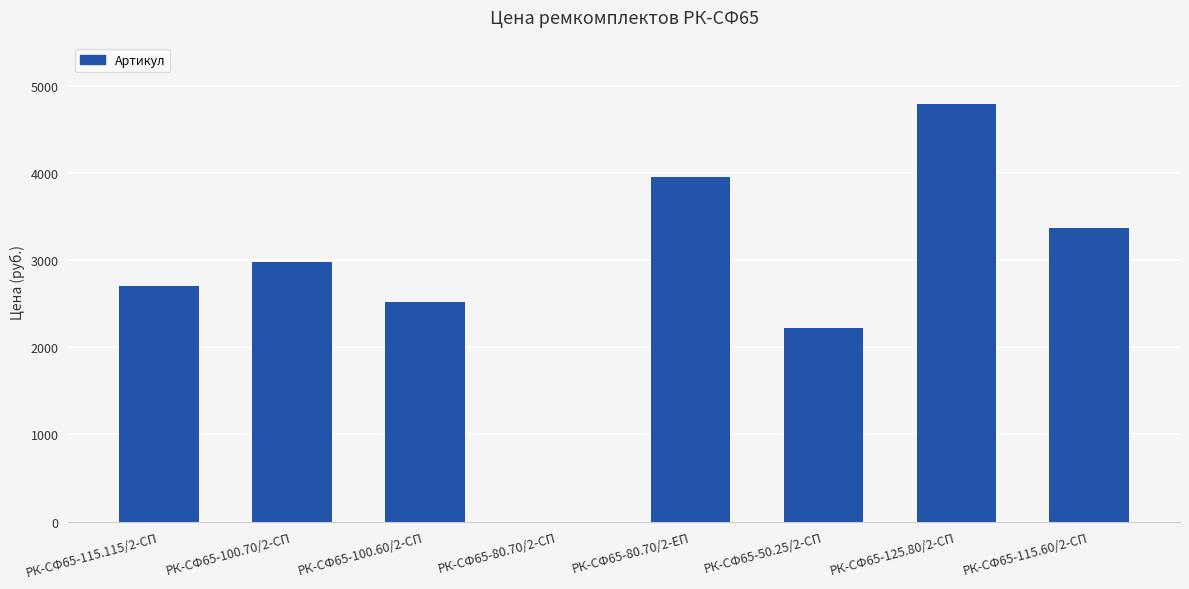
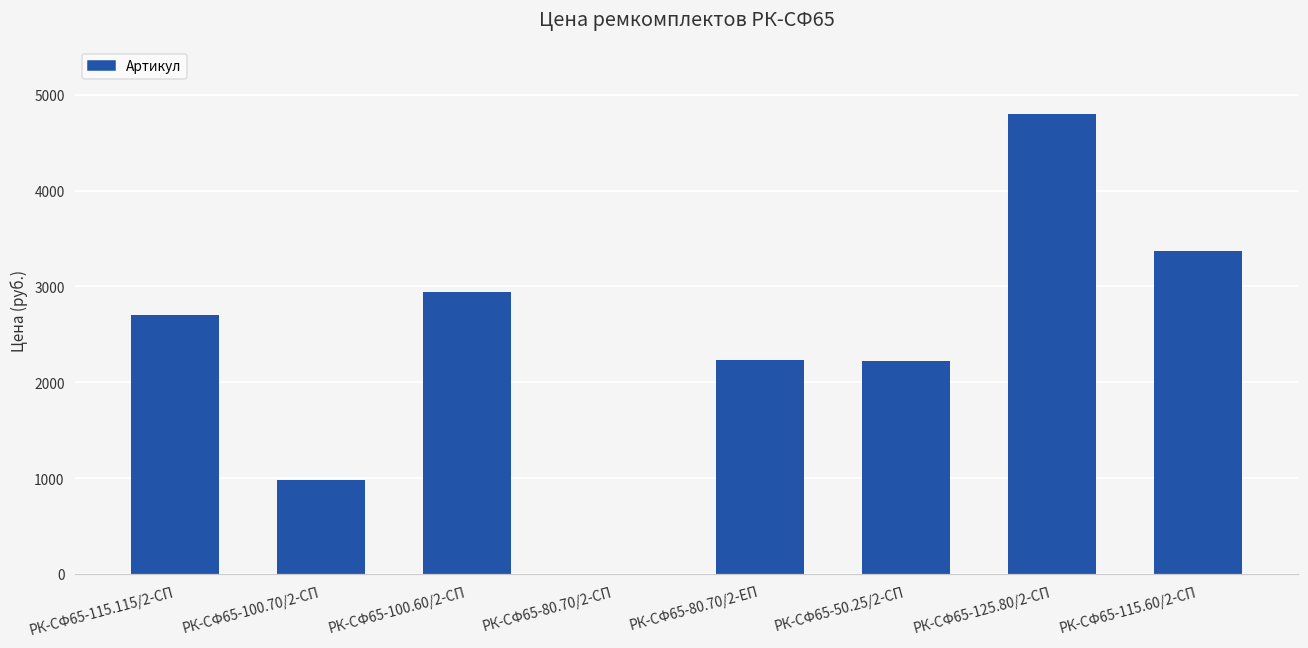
РК-СФ65-100.70/2-СП: 3000 -> 1000
РК-СФ65-100.60/2-СП: 2500 -> 2900
РК-СФ65-80.70/2-ЕП: 4000 -> 2200
